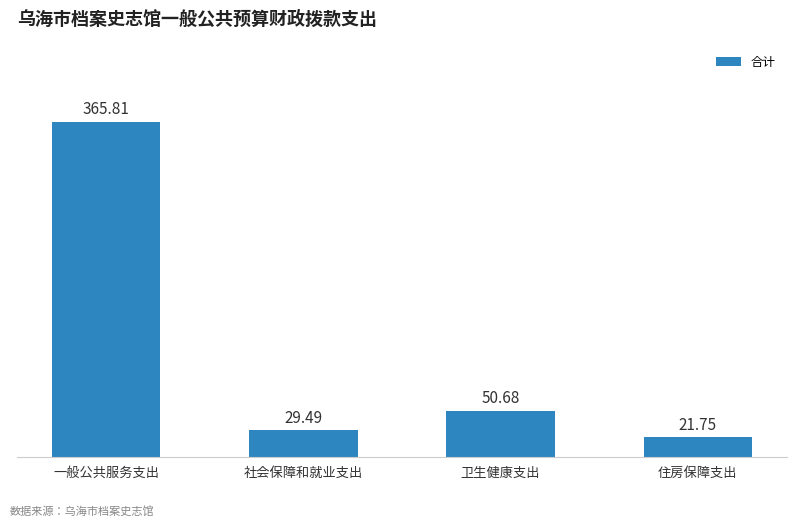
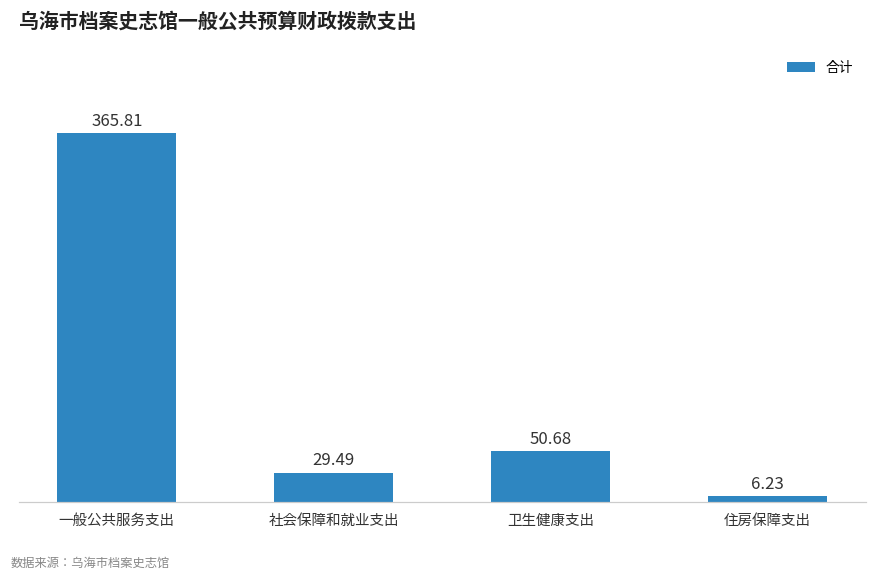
住房保障支出: 21.75 -> 6.23
